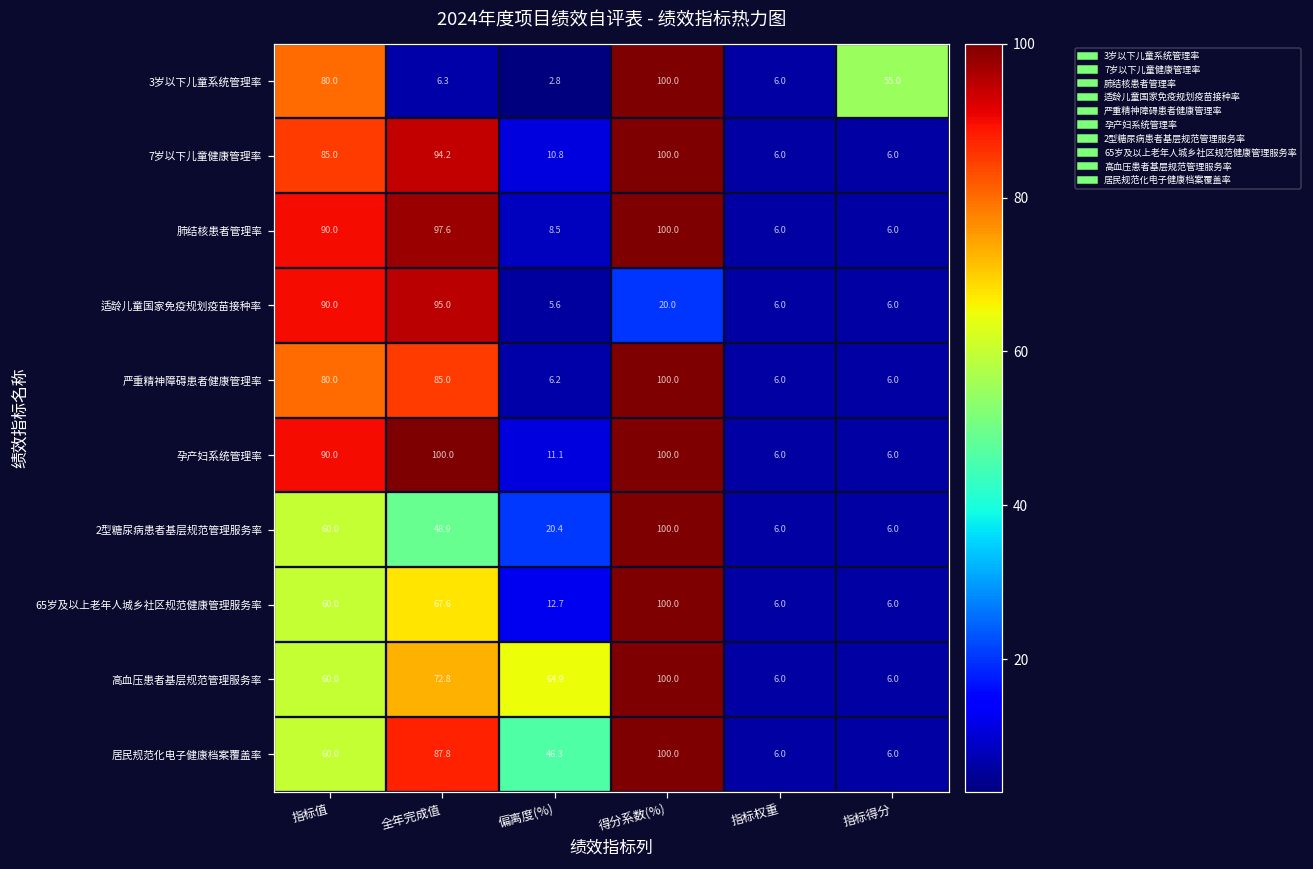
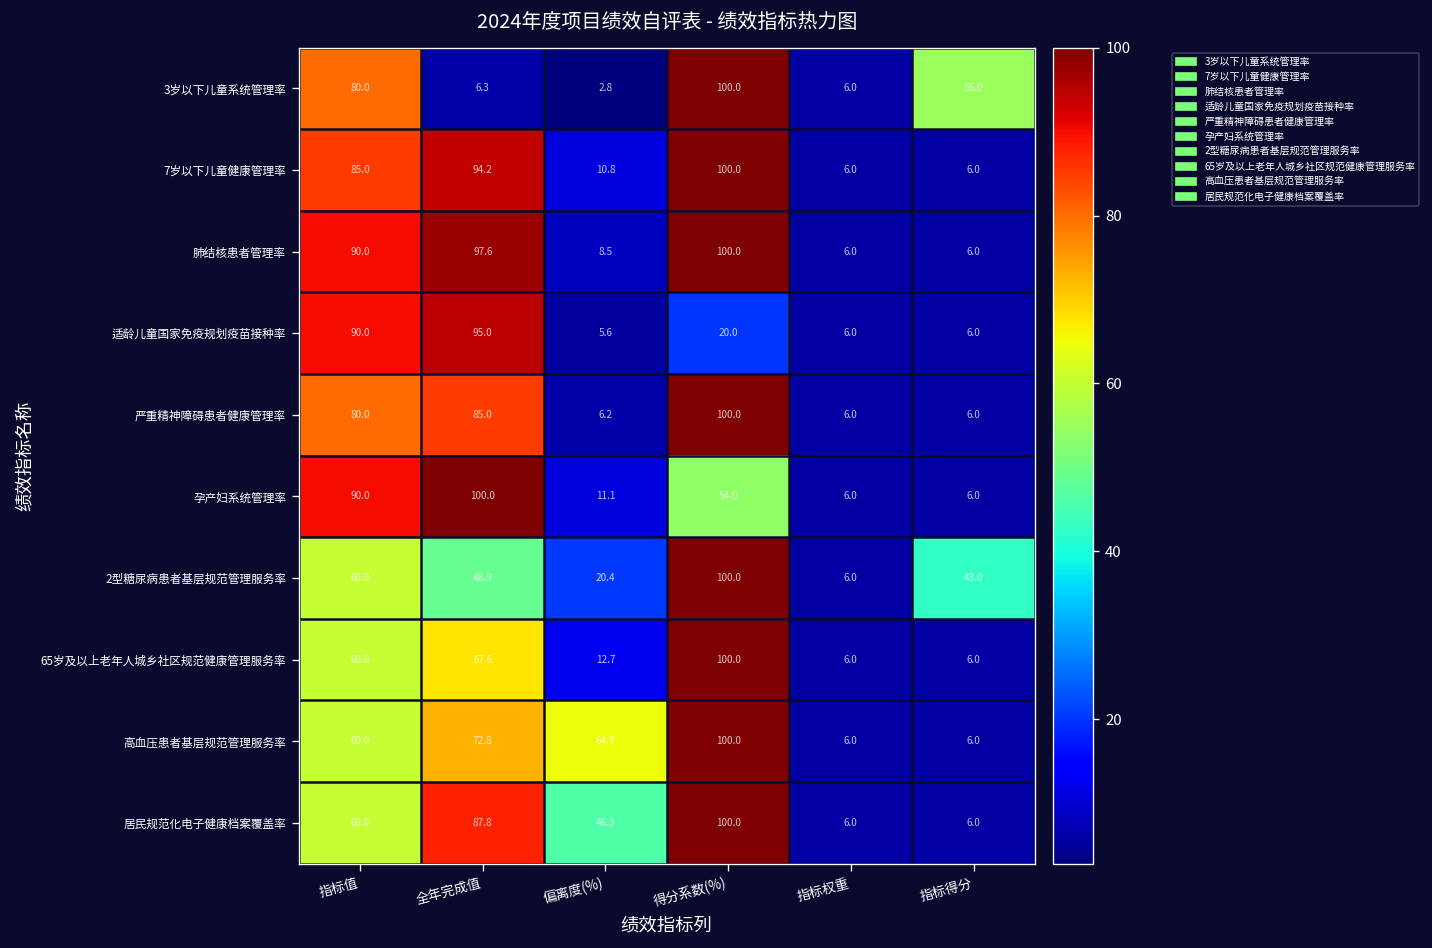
孕产妇系统管理率, 得分系数(%): 100.0 -> 54.0
2型糖尿病患者基层规范管理服务率, 指标得分: 6.0 -> 43.0
